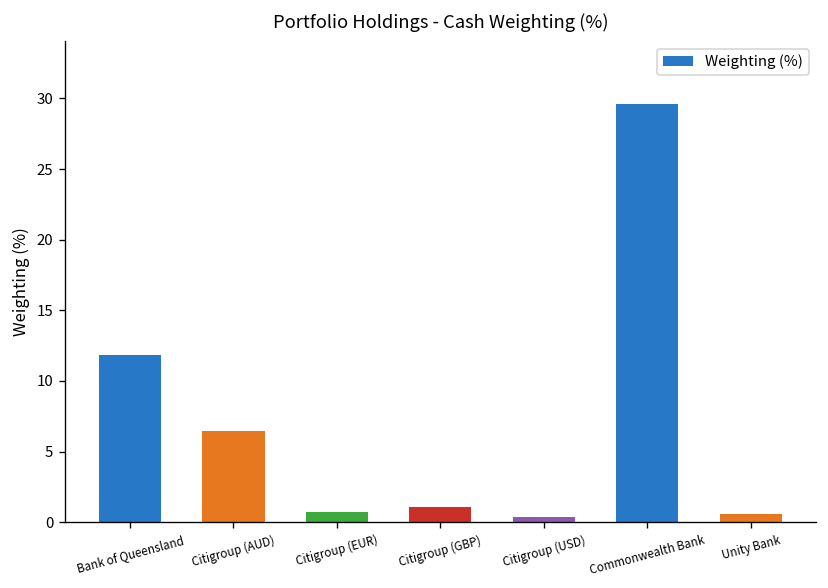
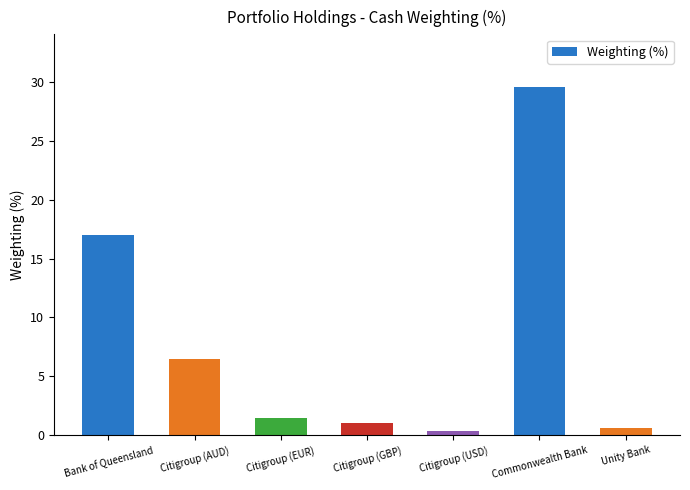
Bank of Queensland: 11.8 -> 17.0
Citigroup (EUR): 0.7 -> 1.5
